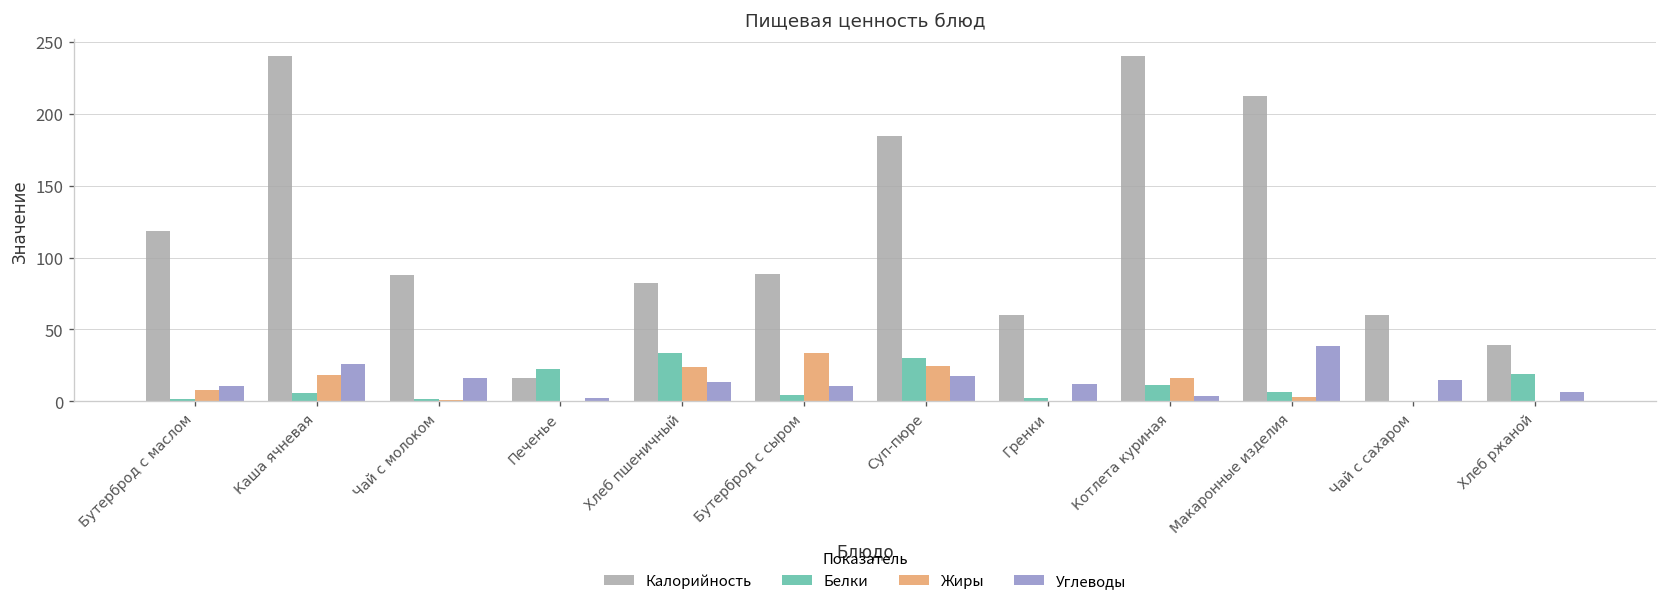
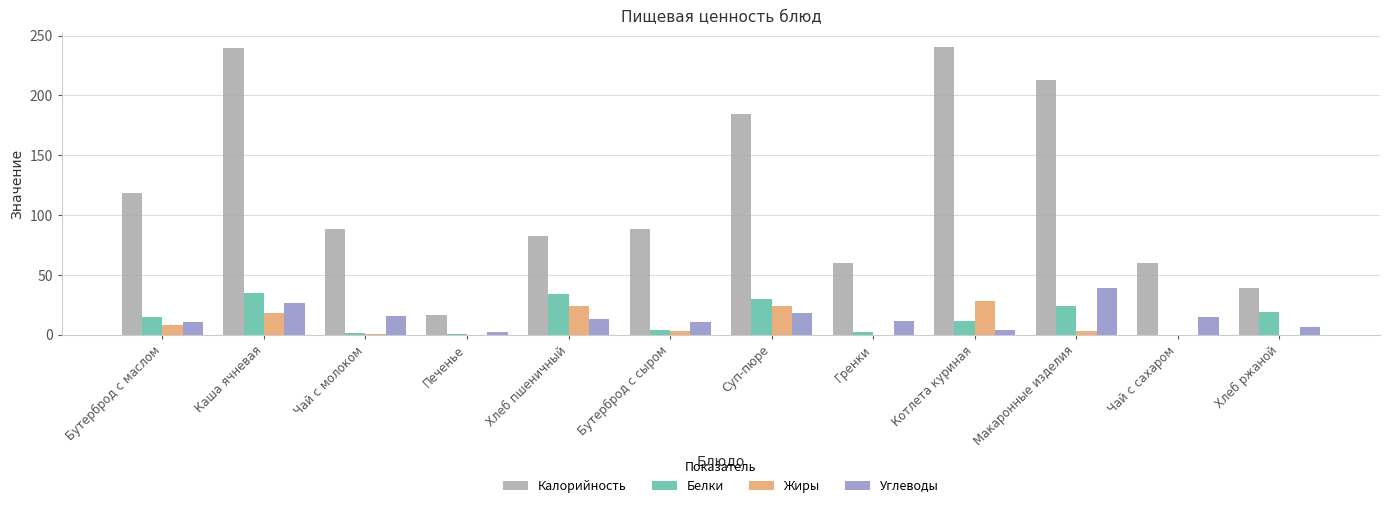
Белки, Бутерброд с маслом: 2 -> 15
Белки, Каша ячневая: 6 -> 35
Белки, Печенье: 22 -> 0
Жиры, Бутерброд с сыром: 34 -> 3
Жиры, Котлета куриная: 16 -> 28
Белки, Макаронные изделия: 6 -> 24
